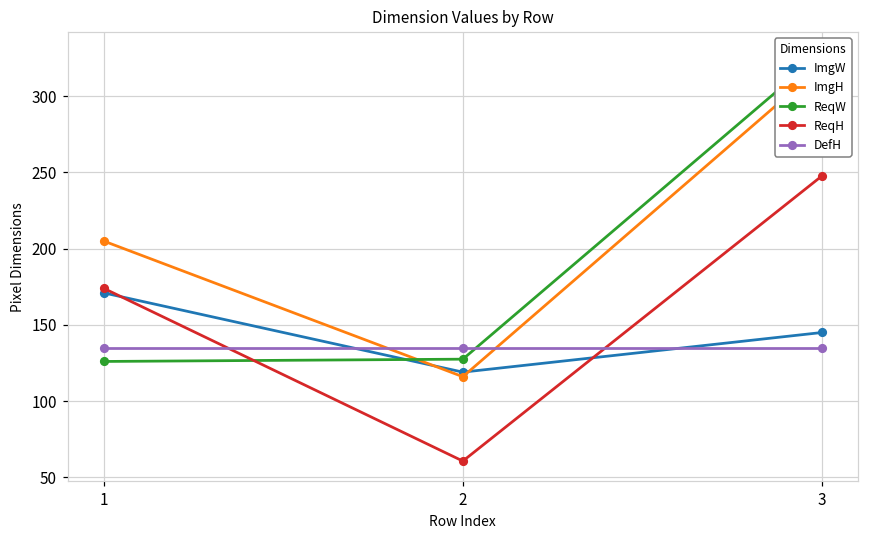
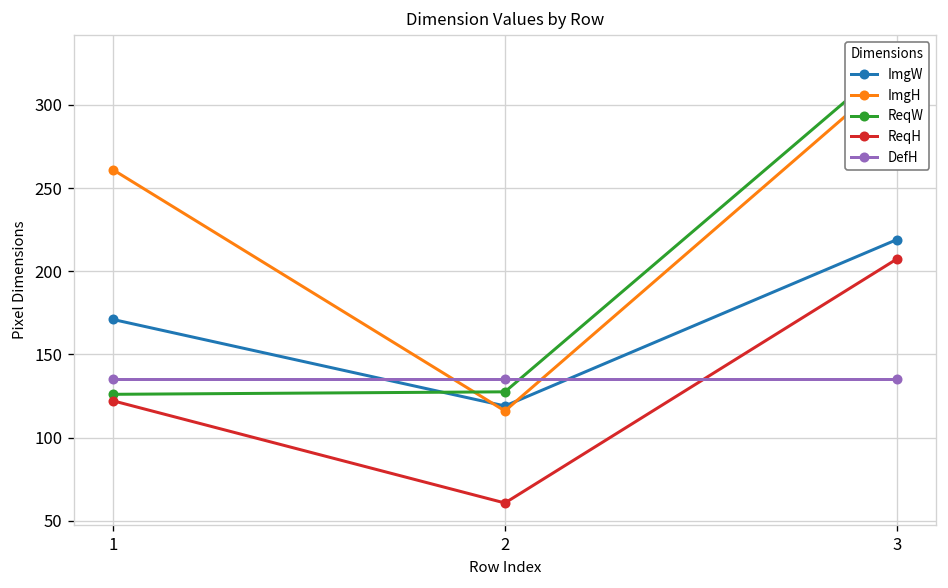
ImgH, 1: 205 -> 261
ReqH, 1: 174 -> 122
ImgW, 3: 145 -> 219
ReqH, 3: 248 -> 207
